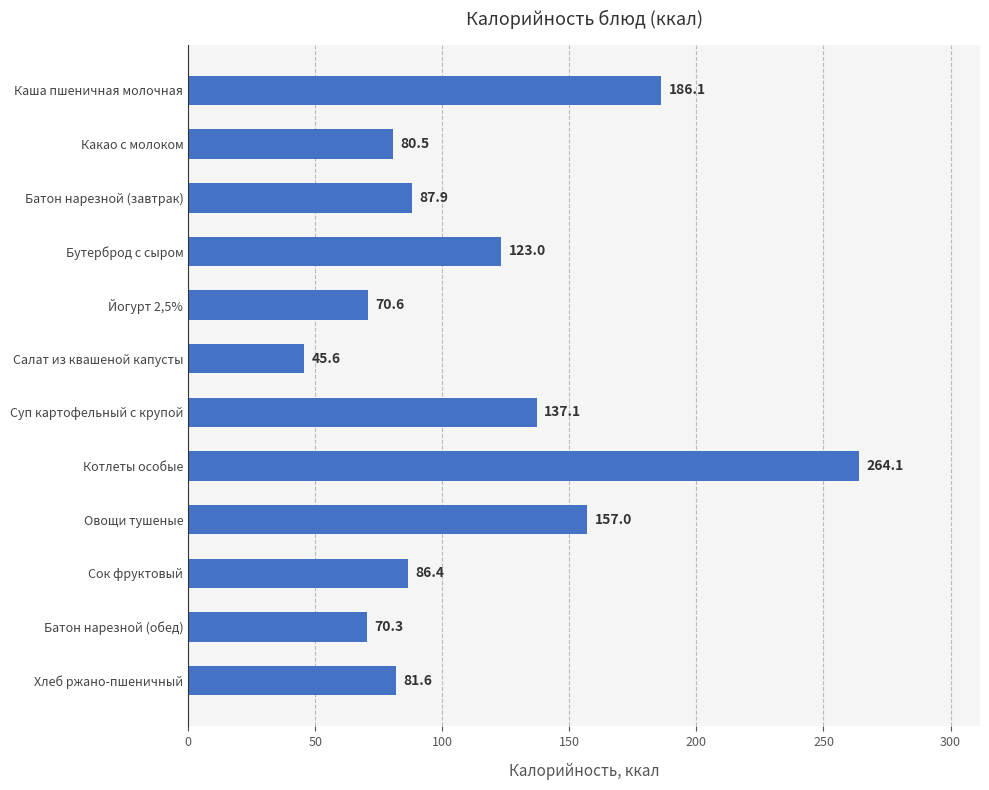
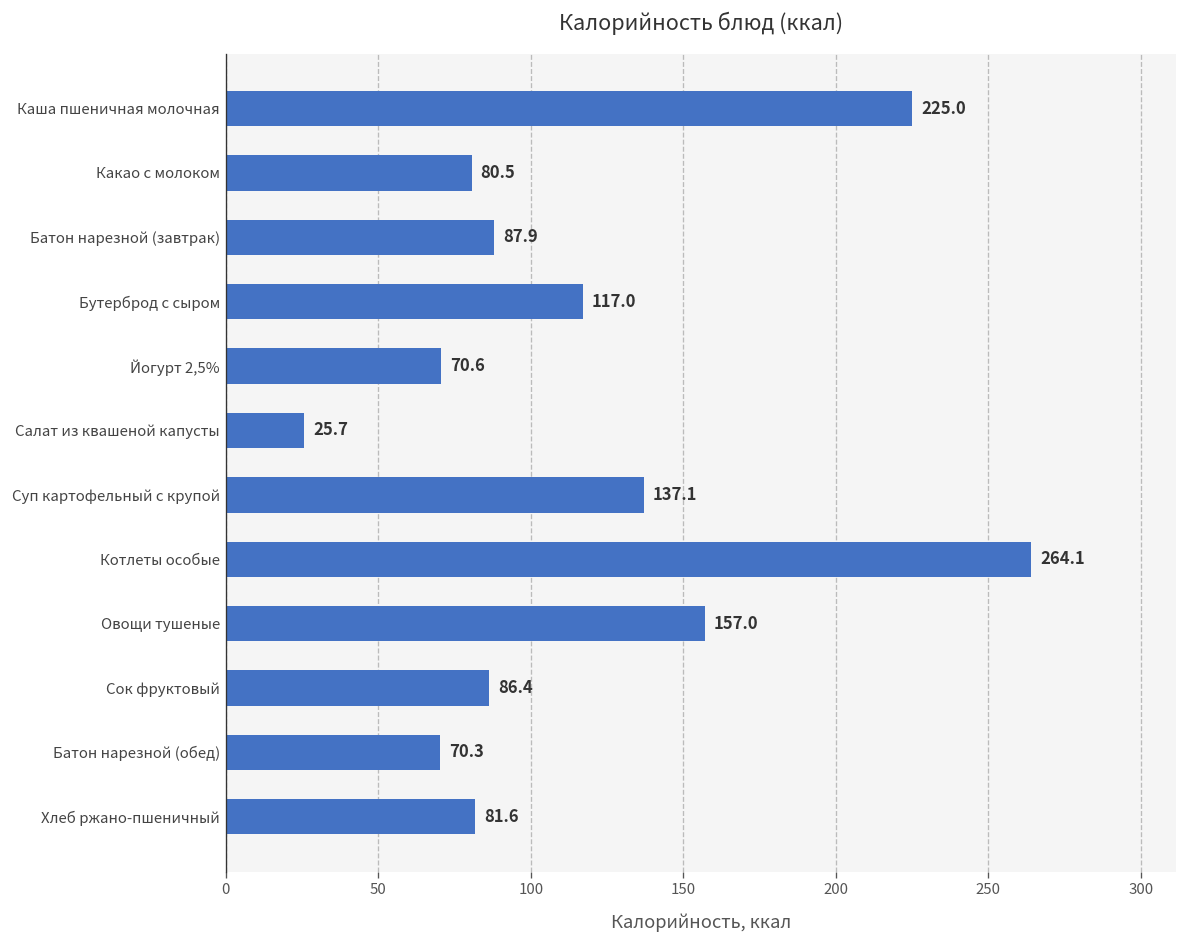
Каша пшеничная молочная: 186.1 -> 225.0
Бутерброд с сыром: 123.0 -> 117.0
Салат из квашеной капусты: 45.6 -> 25.7
